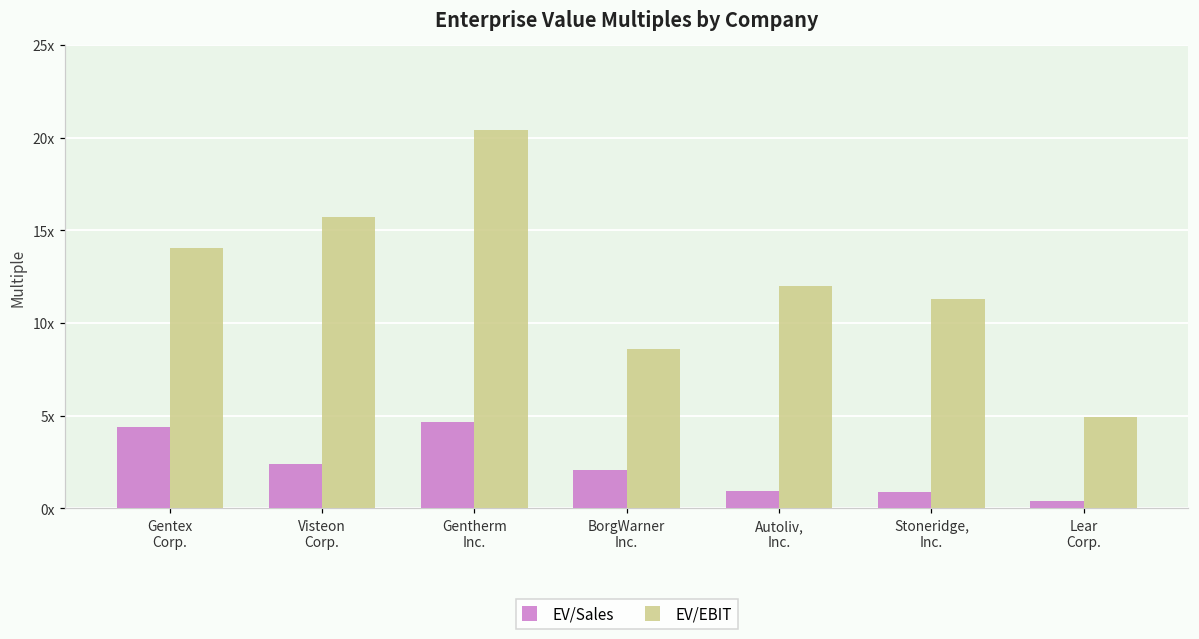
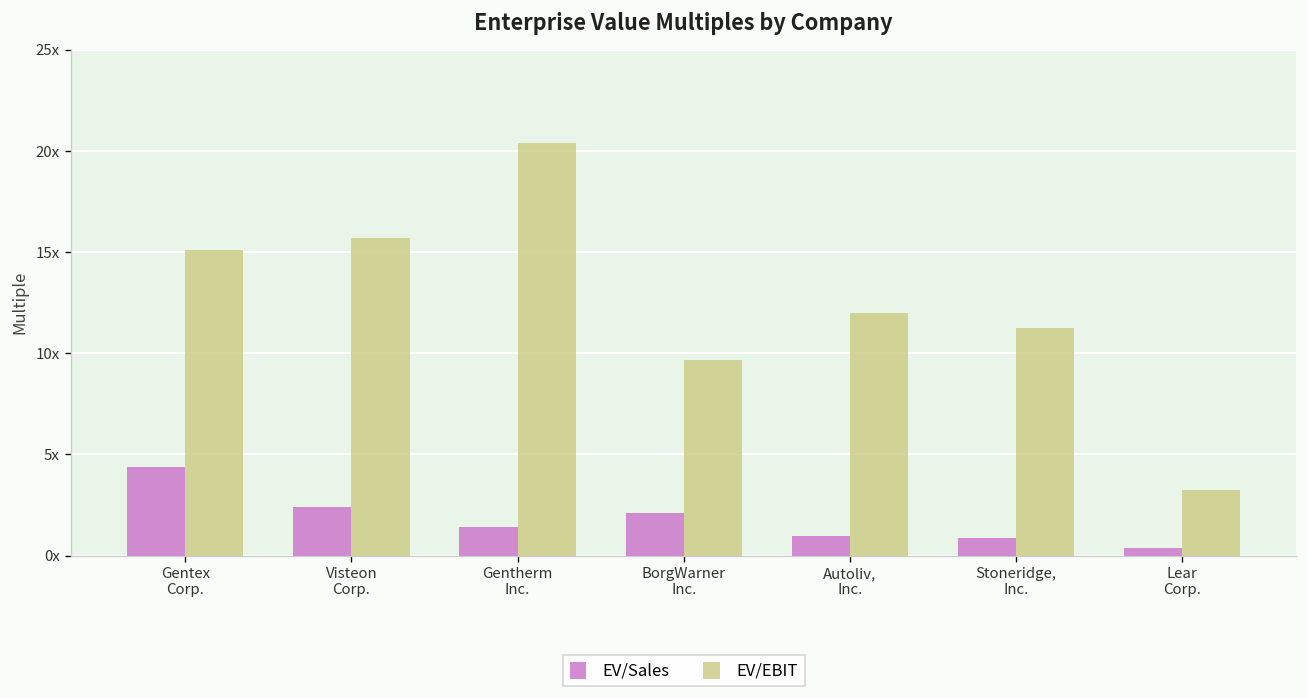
EV/EBIT, Gentex Corp.: 14.0x -> 15.1x
EV/Sales, Gentherm Inc.: 4.7x -> 1.4x
EV/EBIT, BorgWarner Inc.: 8.6x -> 9.7x
EV/EBIT, Lear Corp.: 4.9x -> 3.2x
